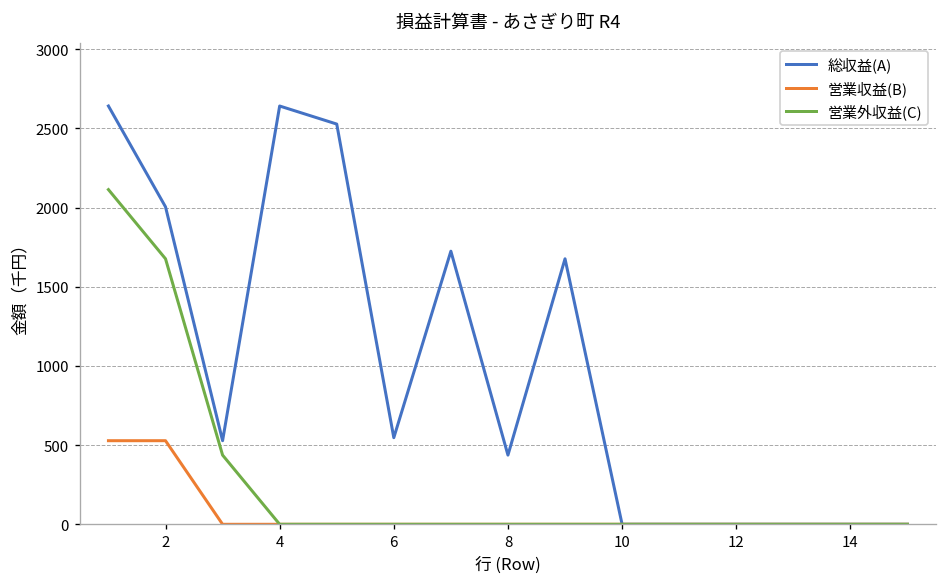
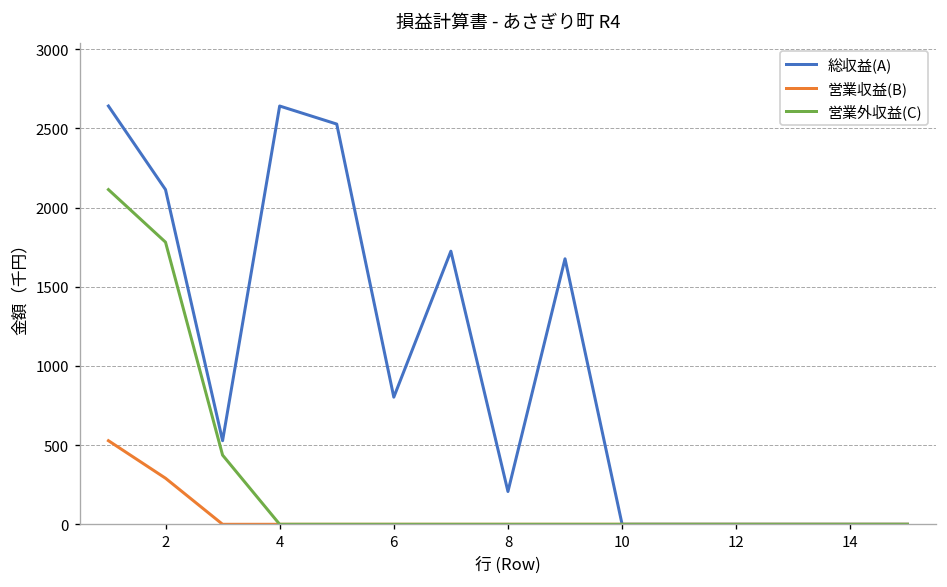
総収益(A), 2: 2010 -> 2110
営業収益(B), 2: 530 -> 290
営業外収益(C), 2: 1680 -> 1780
総収益(A), 6: 550 -> 800
総収益(A), 8: 440 -> 210
